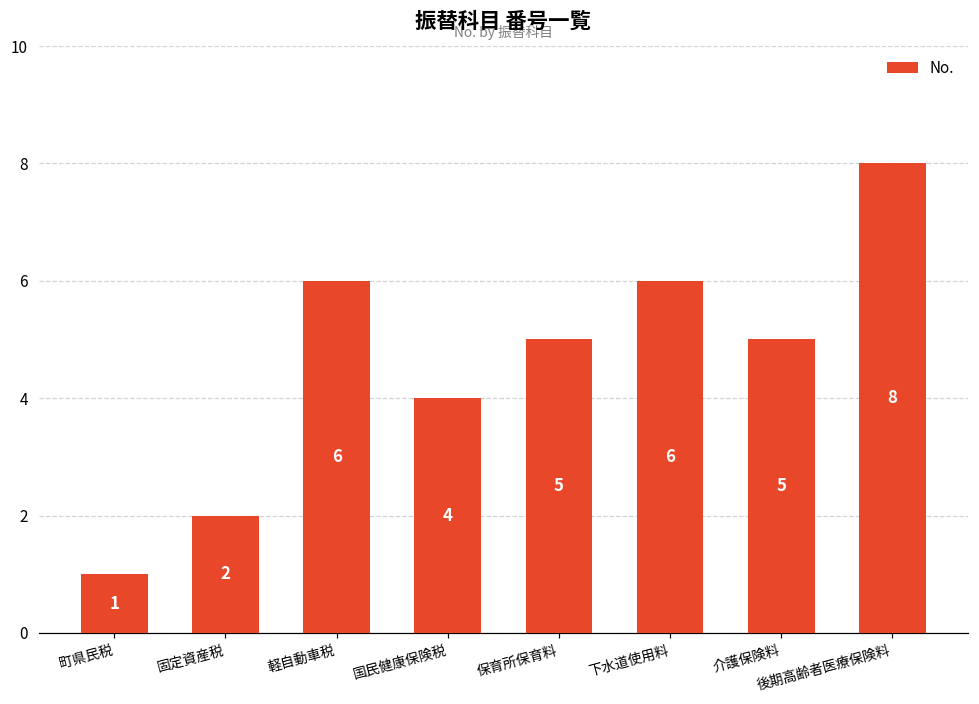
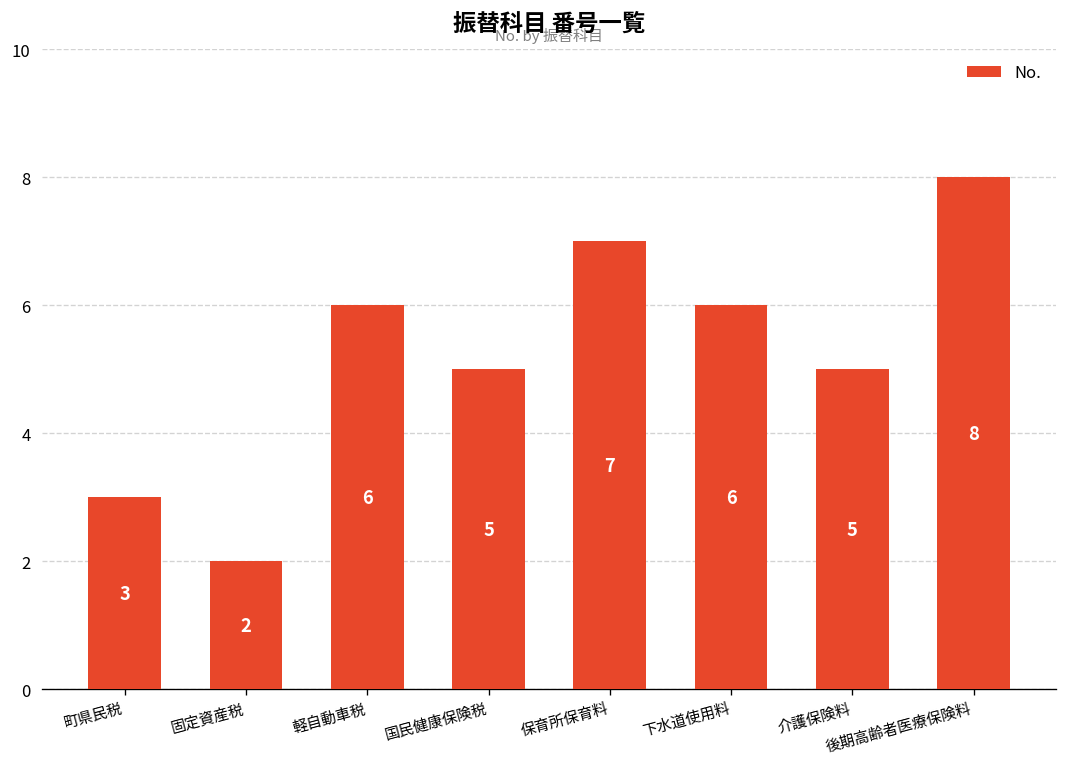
町県民税: 1 -> 3
国民健康保険税: 4 -> 5
保育所保育料: 5 -> 7
